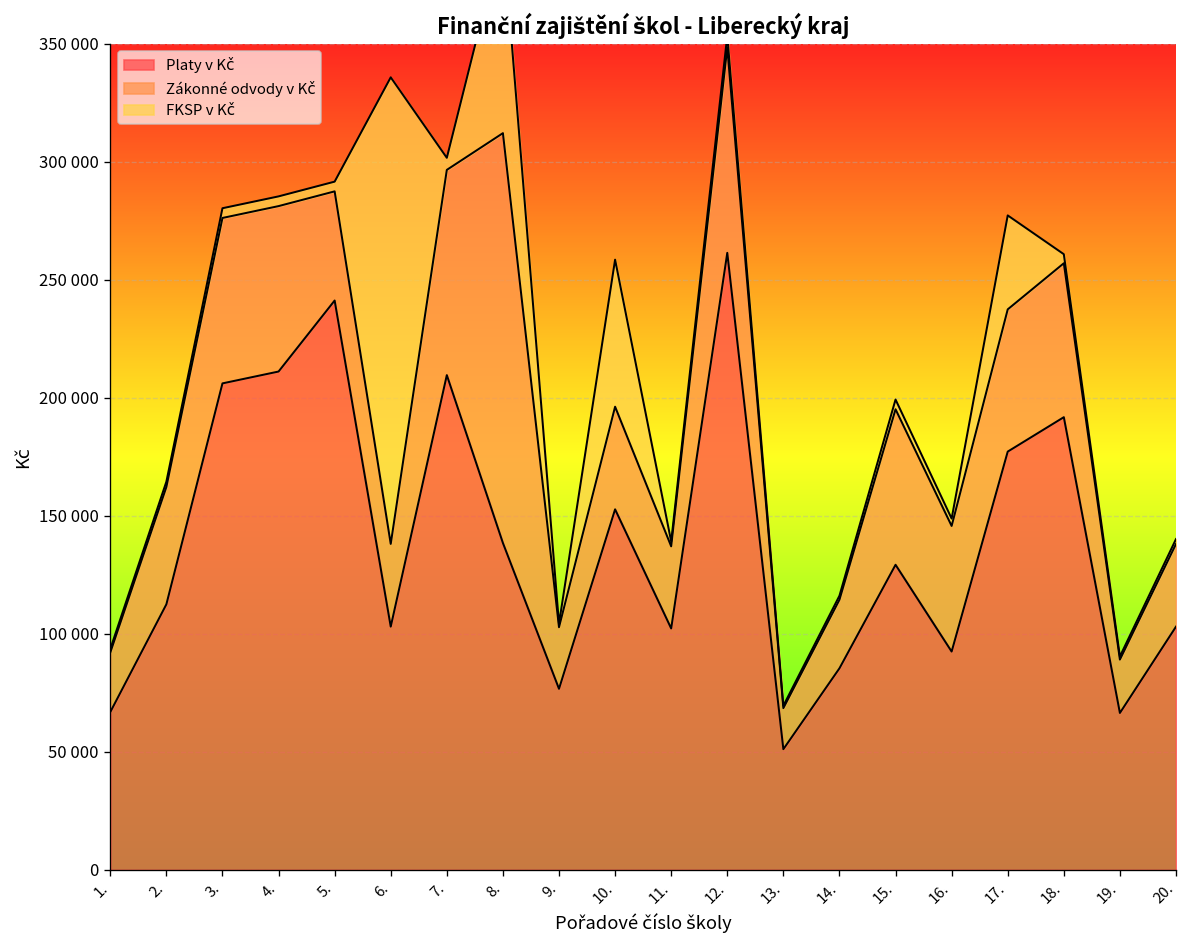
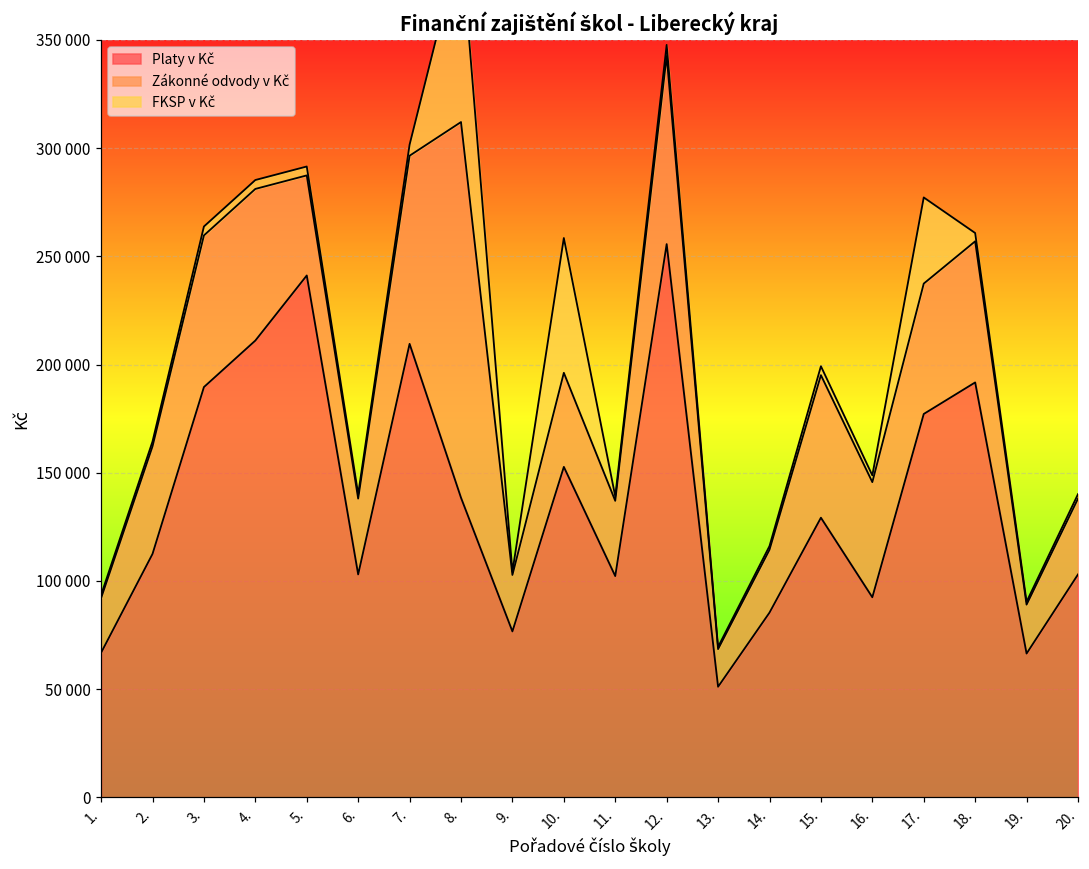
Platy v Kč, 3.: 206000 -> 190000
FKSP v Kč, 6.: 198000 -> 2000
Platy v Kč, 12.: 261000 -> 256000
